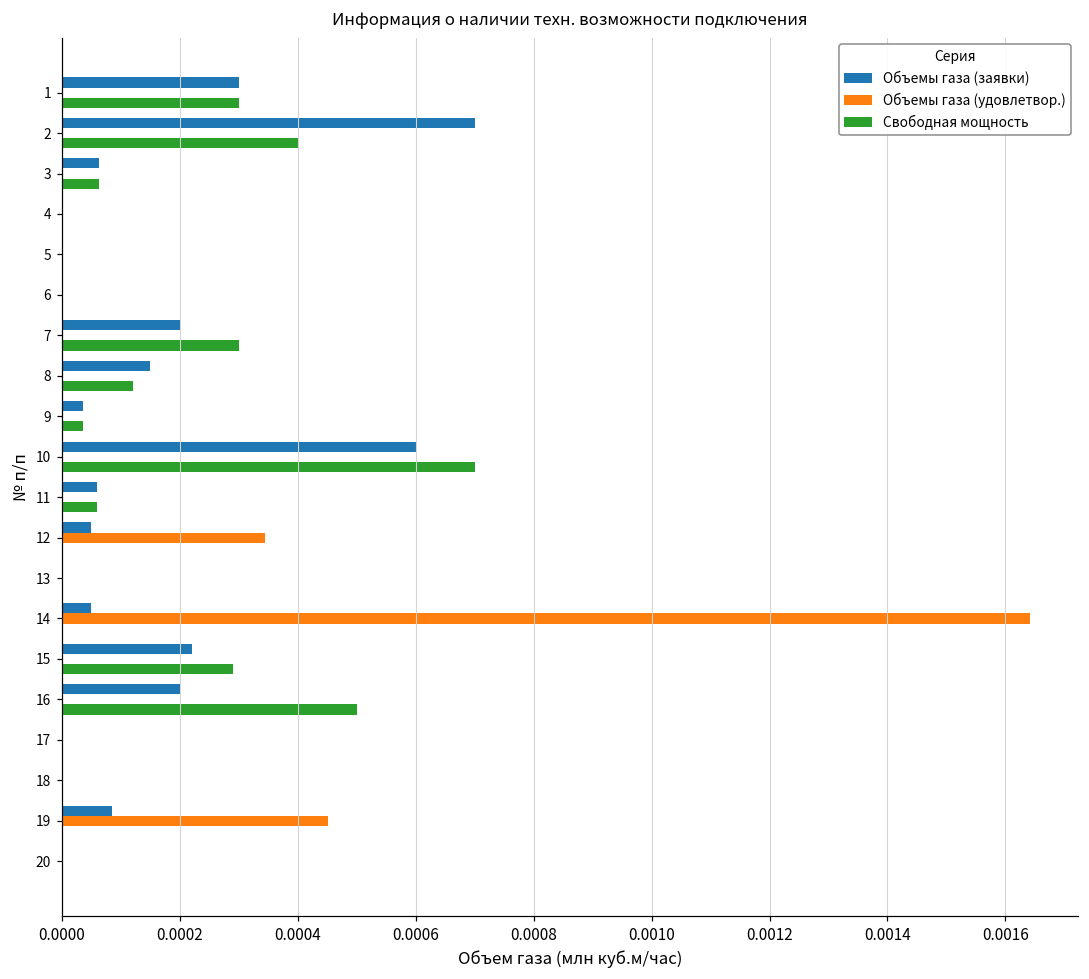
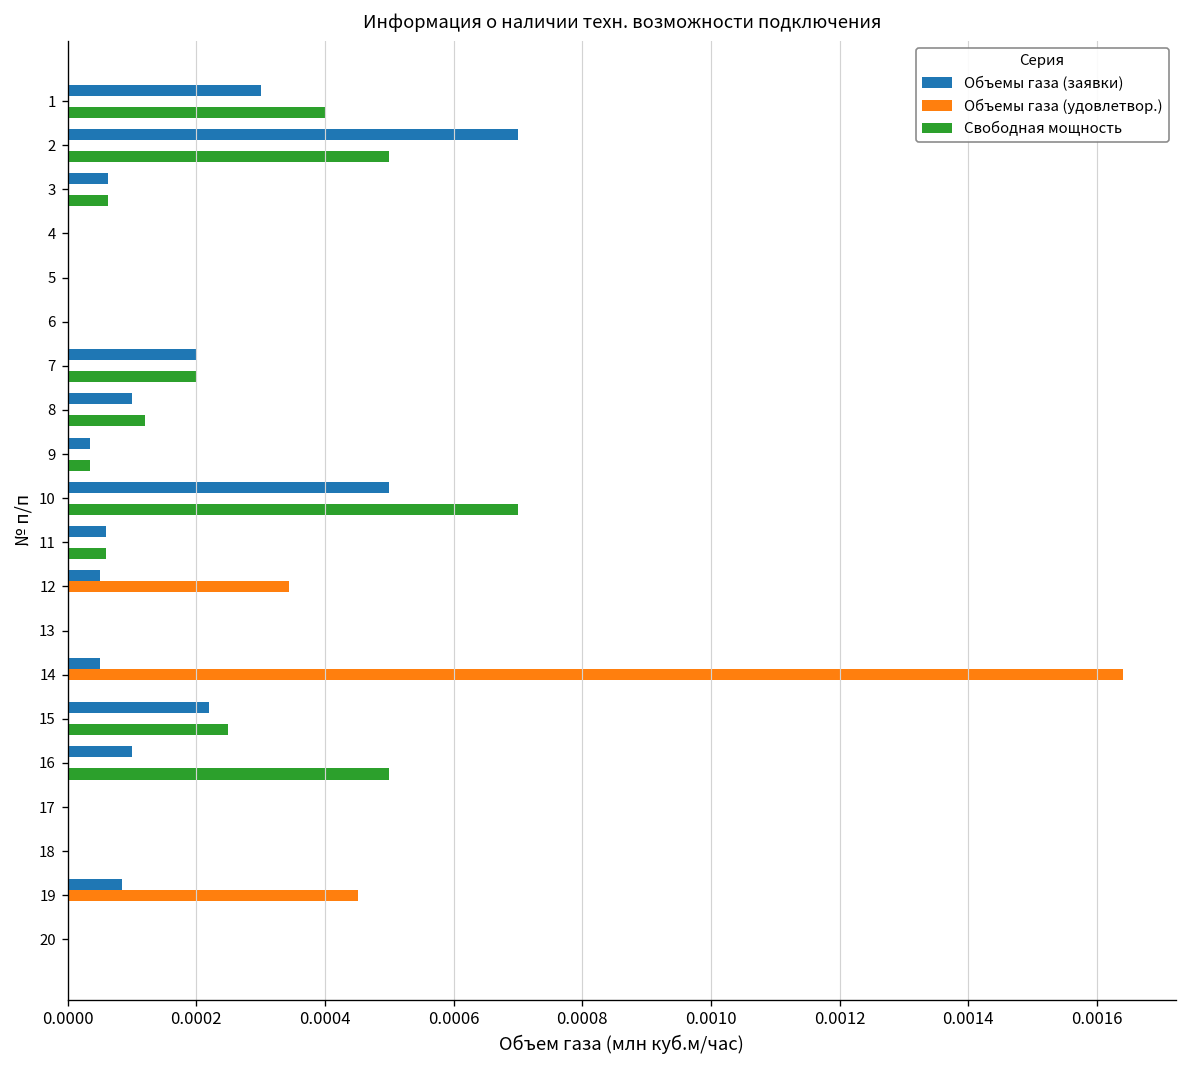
Свободная мощность, 1: 0.0003 -> 0.0004
Свободная мощность, 2: 0.0004 -> 0.0005
Свободная мощность, 7: 0.0003 -> 0.0002
Объемы газа (заявки), 8: 0.00015 -> 0.00010
Объемы газа (заявки), 10: 0.0006 -> 0.0005
Свободная мощность, 15: 0.00029 -> 0.00025
Объемы газа (заявки), 16: 0.0002 -> 0.0001
